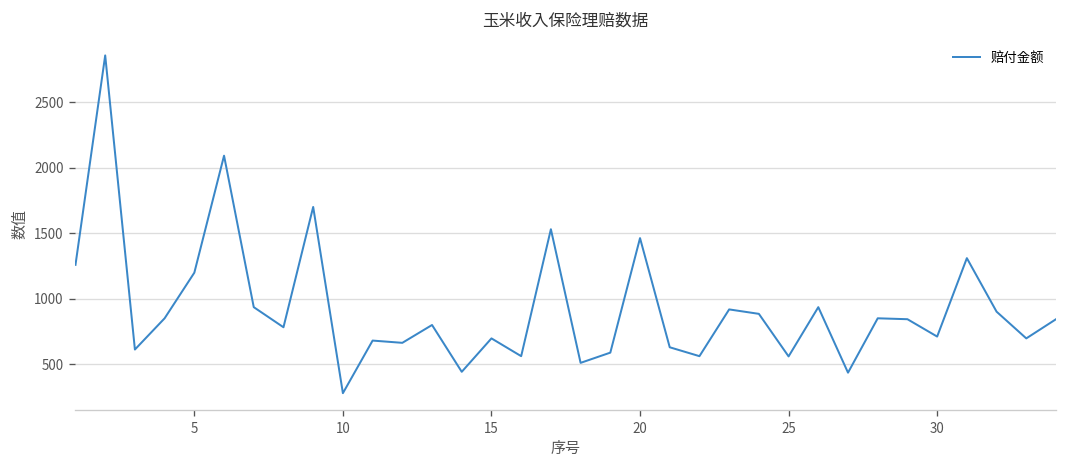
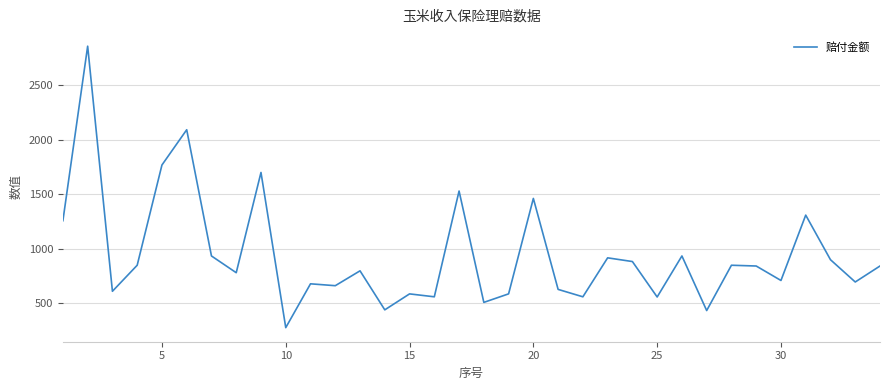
5: 1200 -> 1770
15: 700 -> 590
